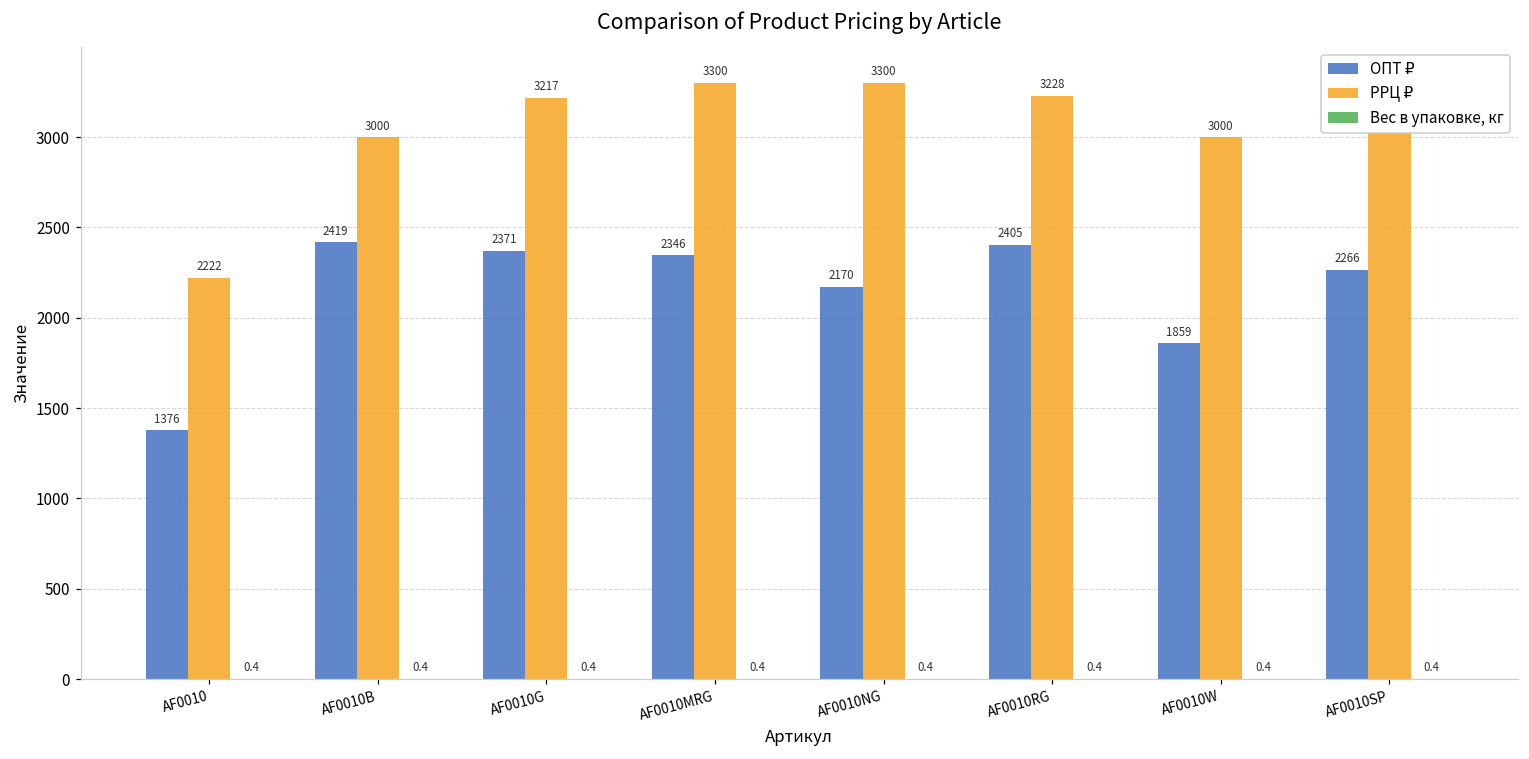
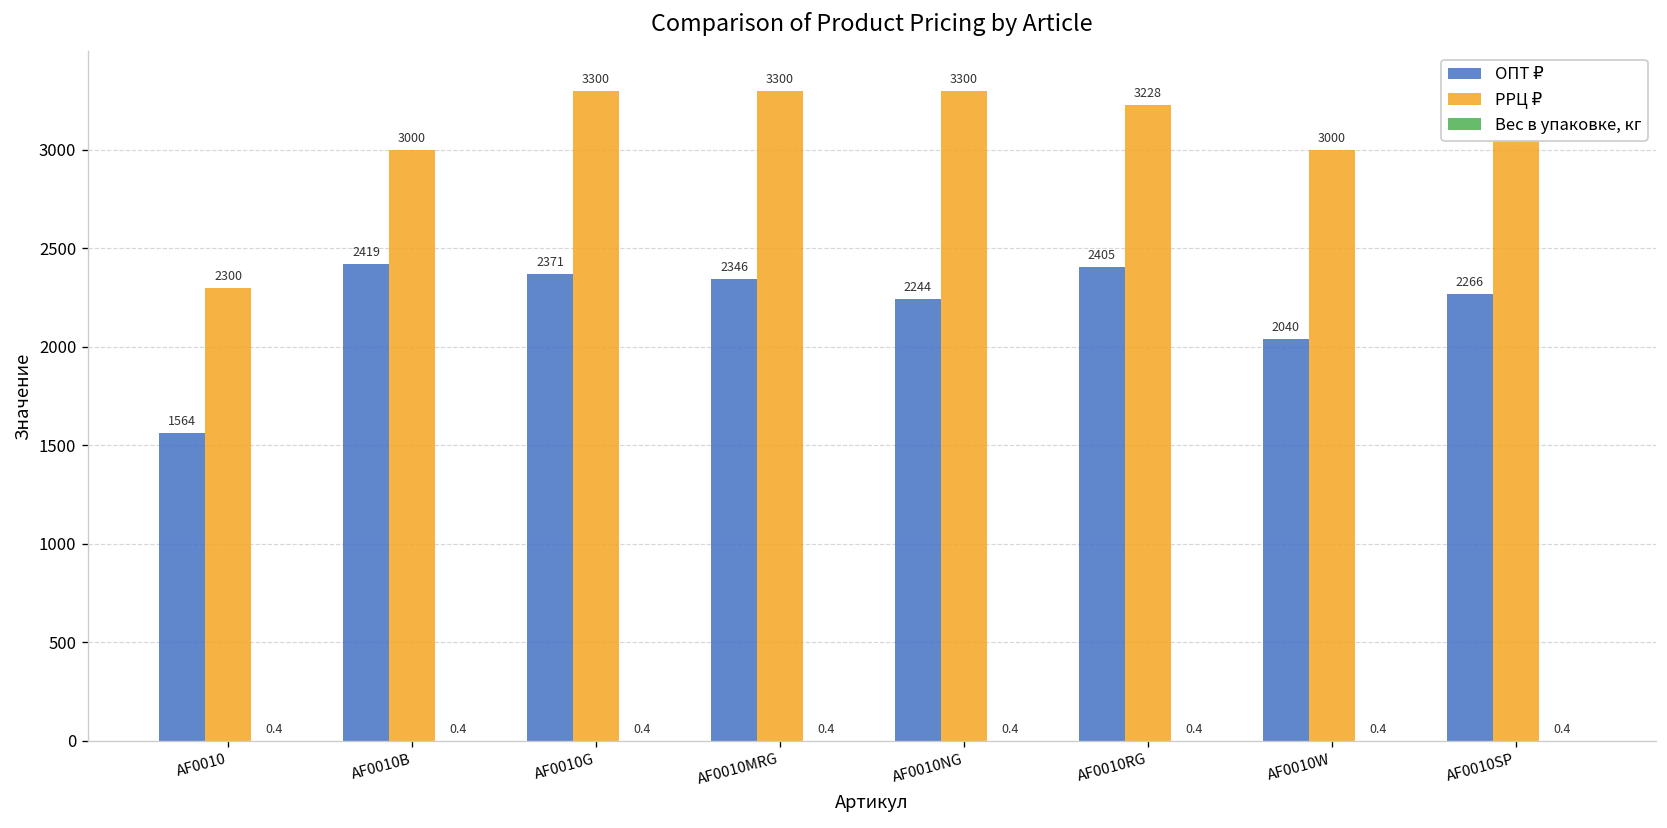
ОПТ ₽, AF0010: 1376 -> 1564
РРЦ ₽, AF0010: 2222 -> 2300
РРЦ ₽, AF0010G: 3217 -> 3300
ОПТ ₽, AF0010NG: 2170 -> 2244
ОПТ ₽, AF0010W: 1859 -> 2040
